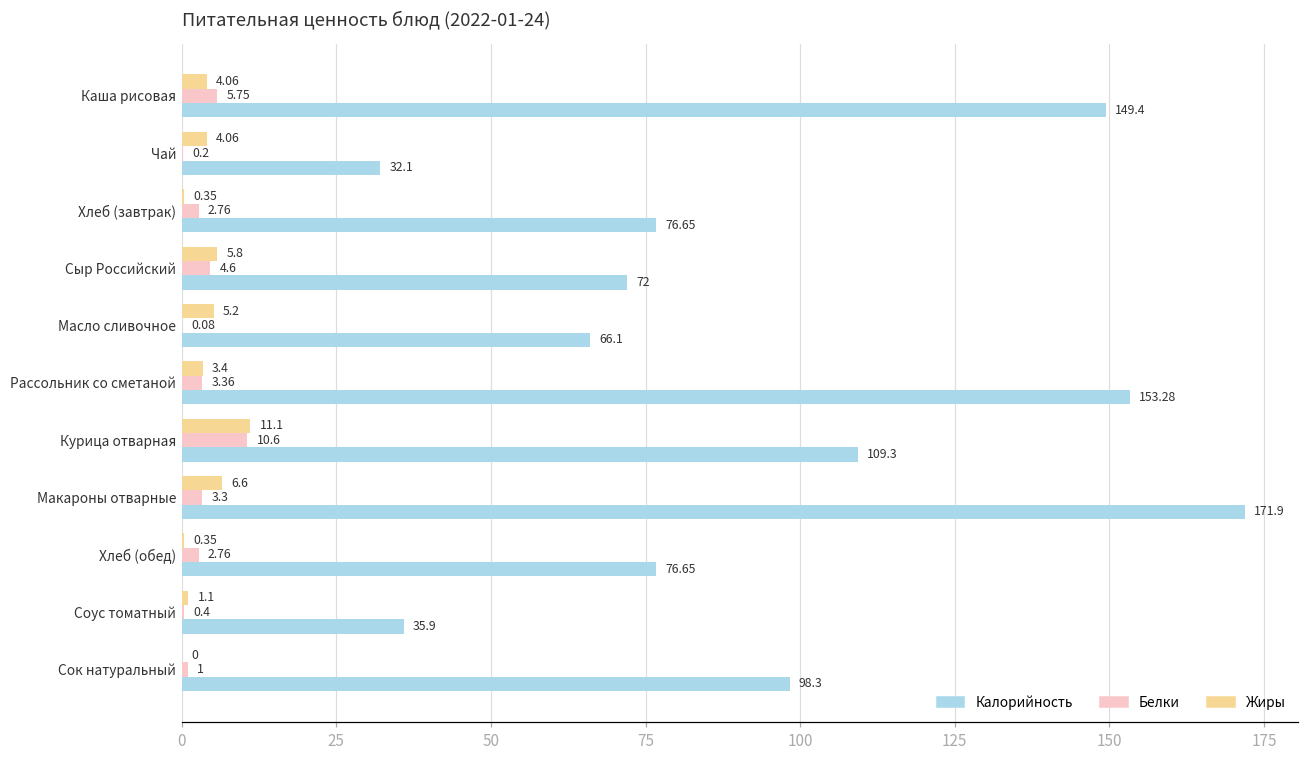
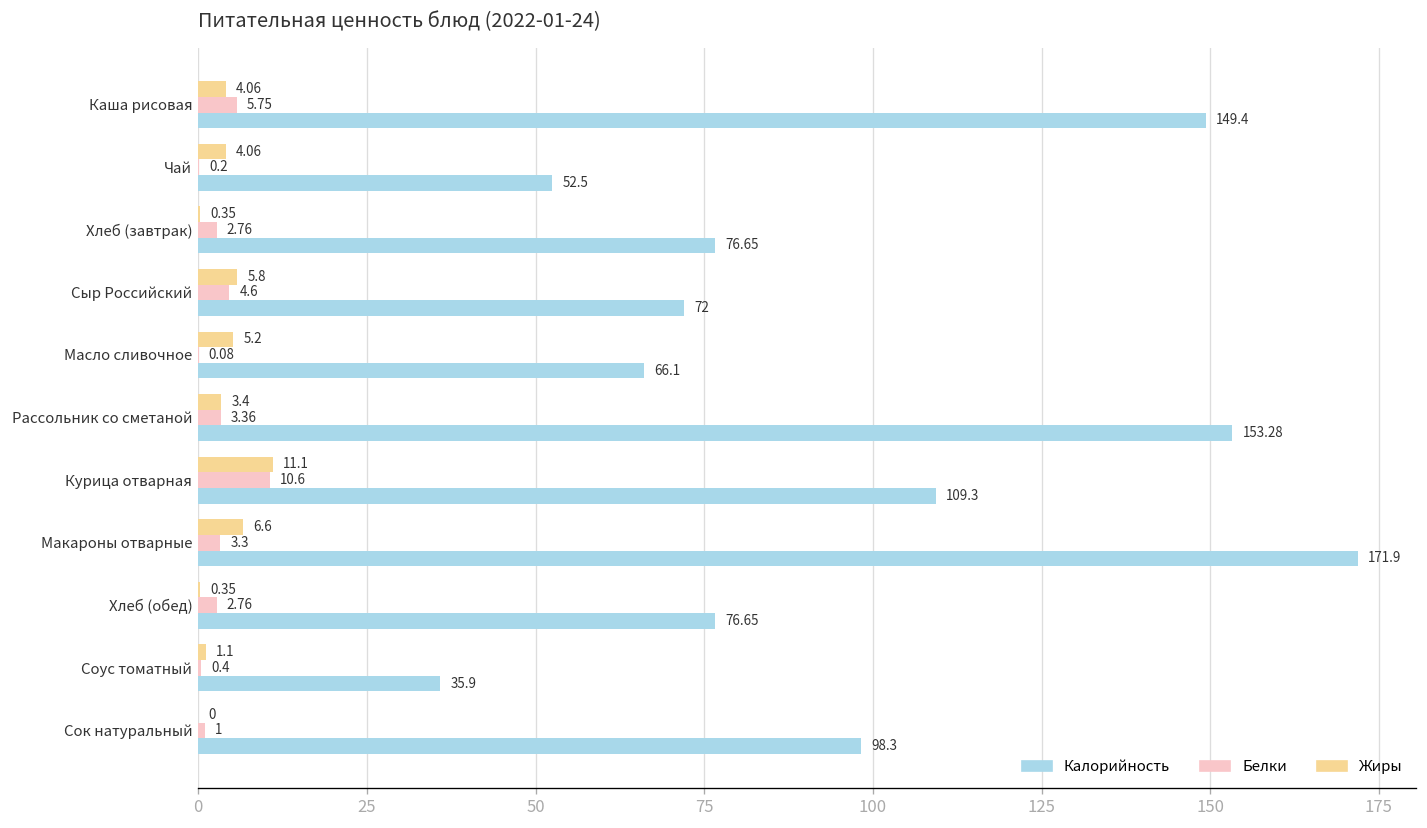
Калорийность, Чай: 32.1 -> 52.5
